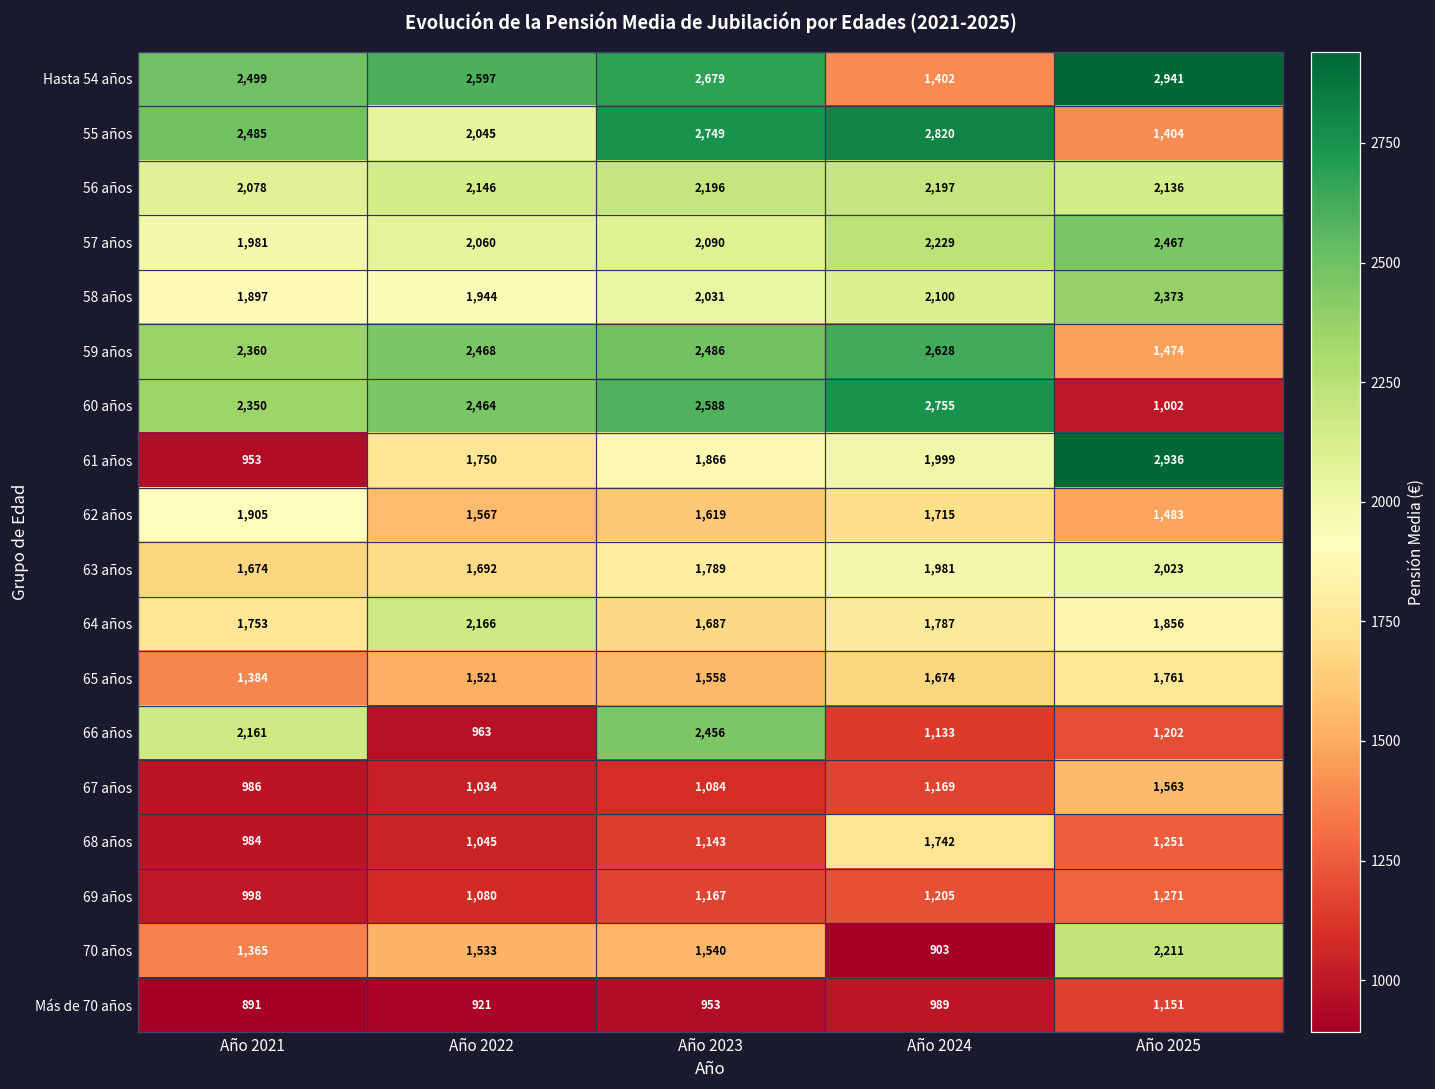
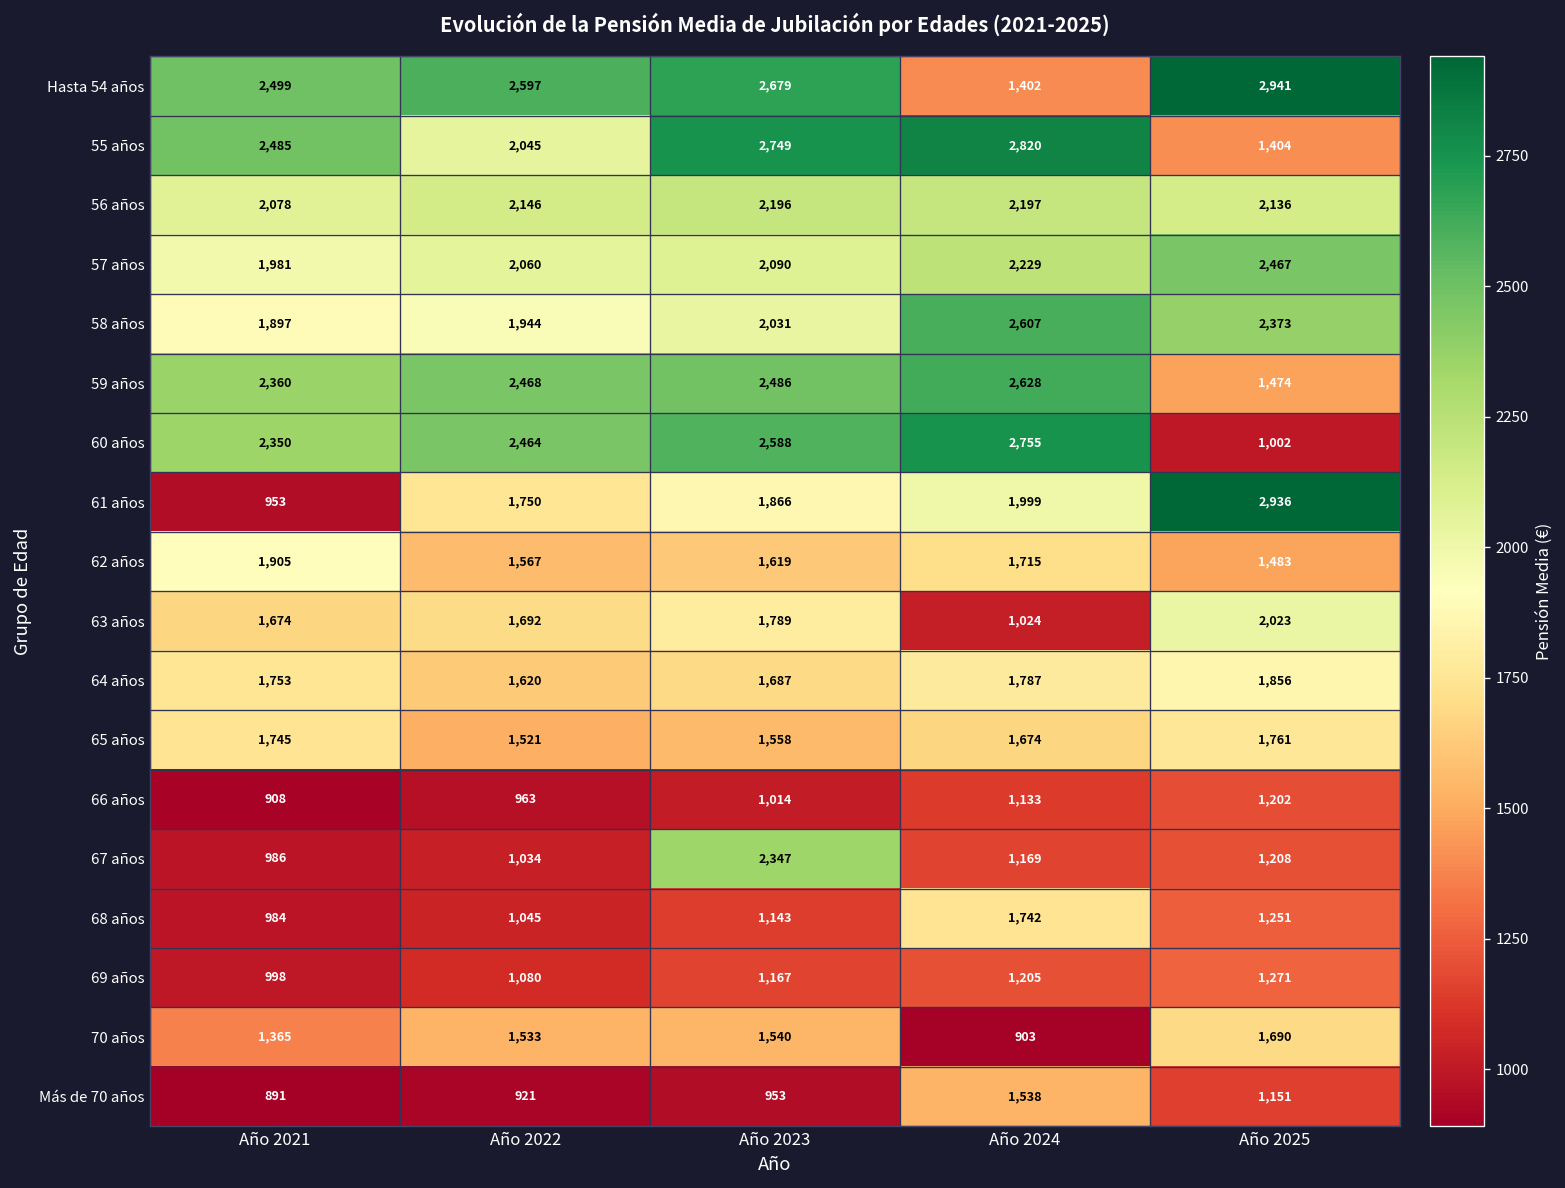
58 años, Año 2024: 2,100 -> 2,607
63 años, Año 2024: 1,981 -> 1,024
64 años, Año 2022: 2,166 -> 1,620
65 años, Año 2021: 1,384 -> 1,745
66 años, Año 2021: 2,161 -> 908
66 años, Año 2023: 2,456 -> 1,014
67 años, Año 2023: 1,084 -> 2,347
67 años, Año 2025: 1,563 -> 1,208
70 años, Año 2025: 2,211 -> 1,690
Más de 70 años, Año 2024: 989 -> 1,538
